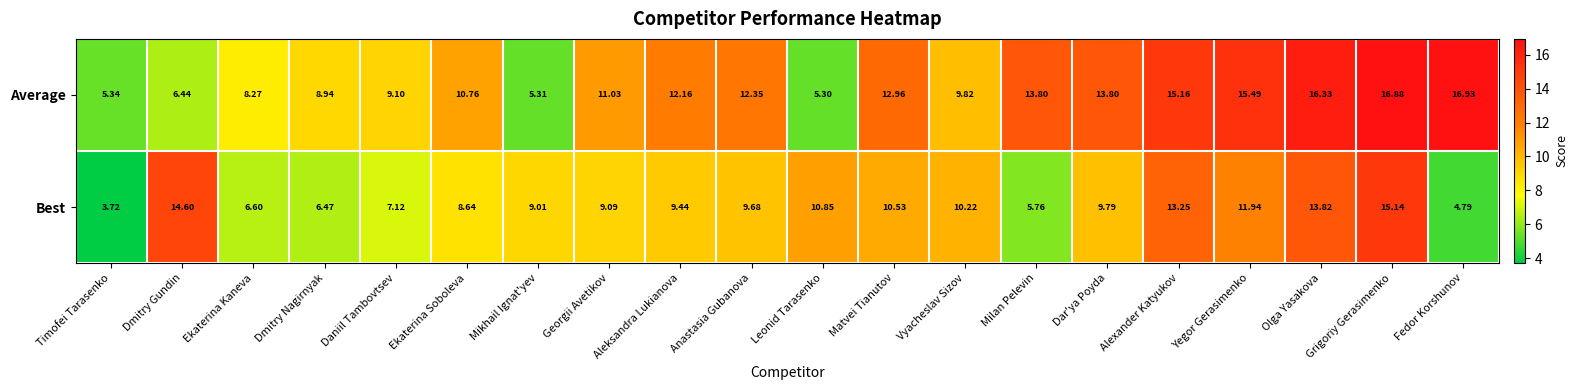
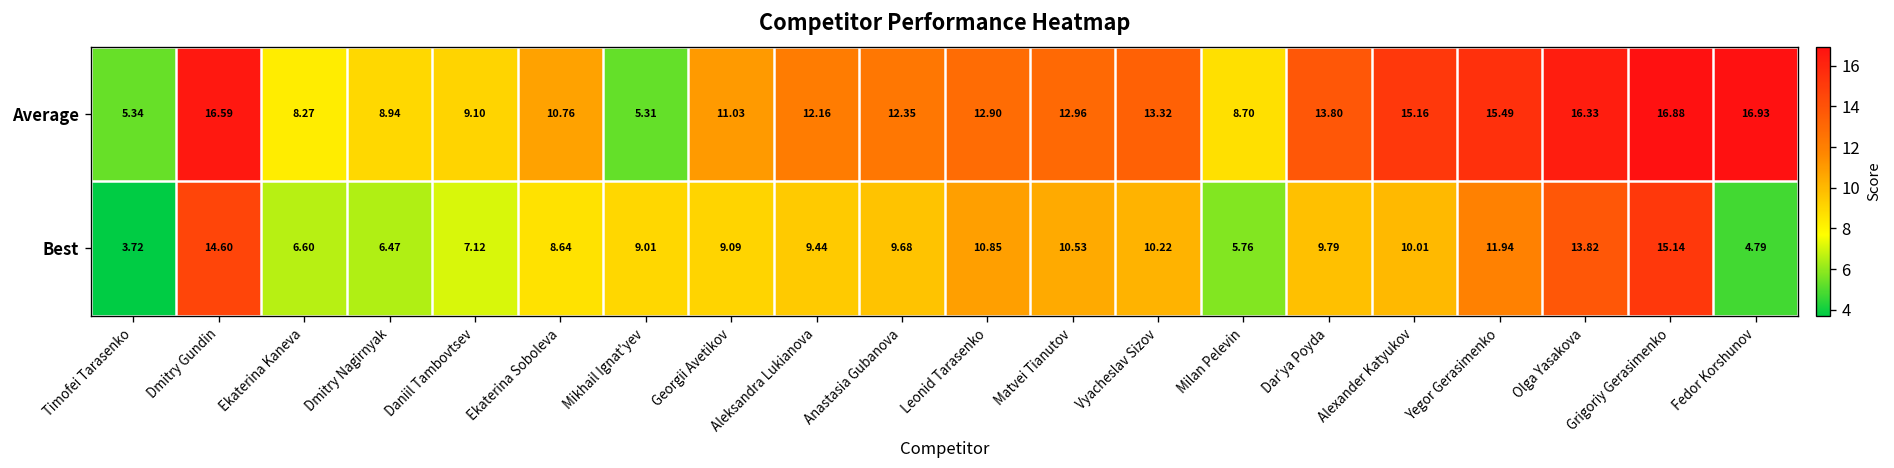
Average, Dmitry Gundin: 6.44 -> 16.59
Average, Leonid Tarasenko: 5.30 -> 12.90
Average, Vyacheslav Sizov: 9.82 -> 13.32
Average, Milan Pelevin: 13.80 -> 8.70
Best, Alexander Katyukov: 13.25 -> 10.01
